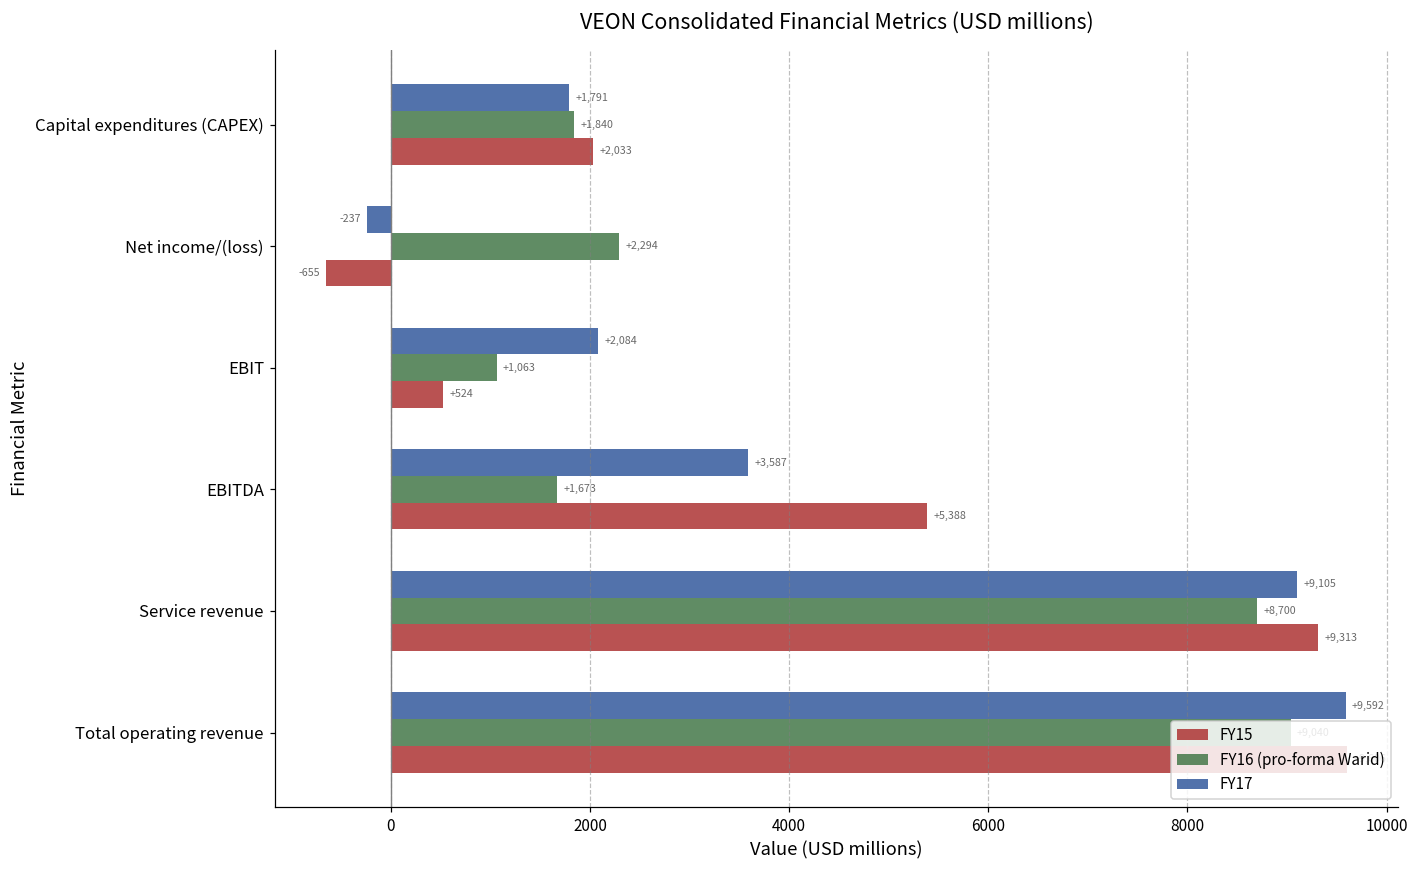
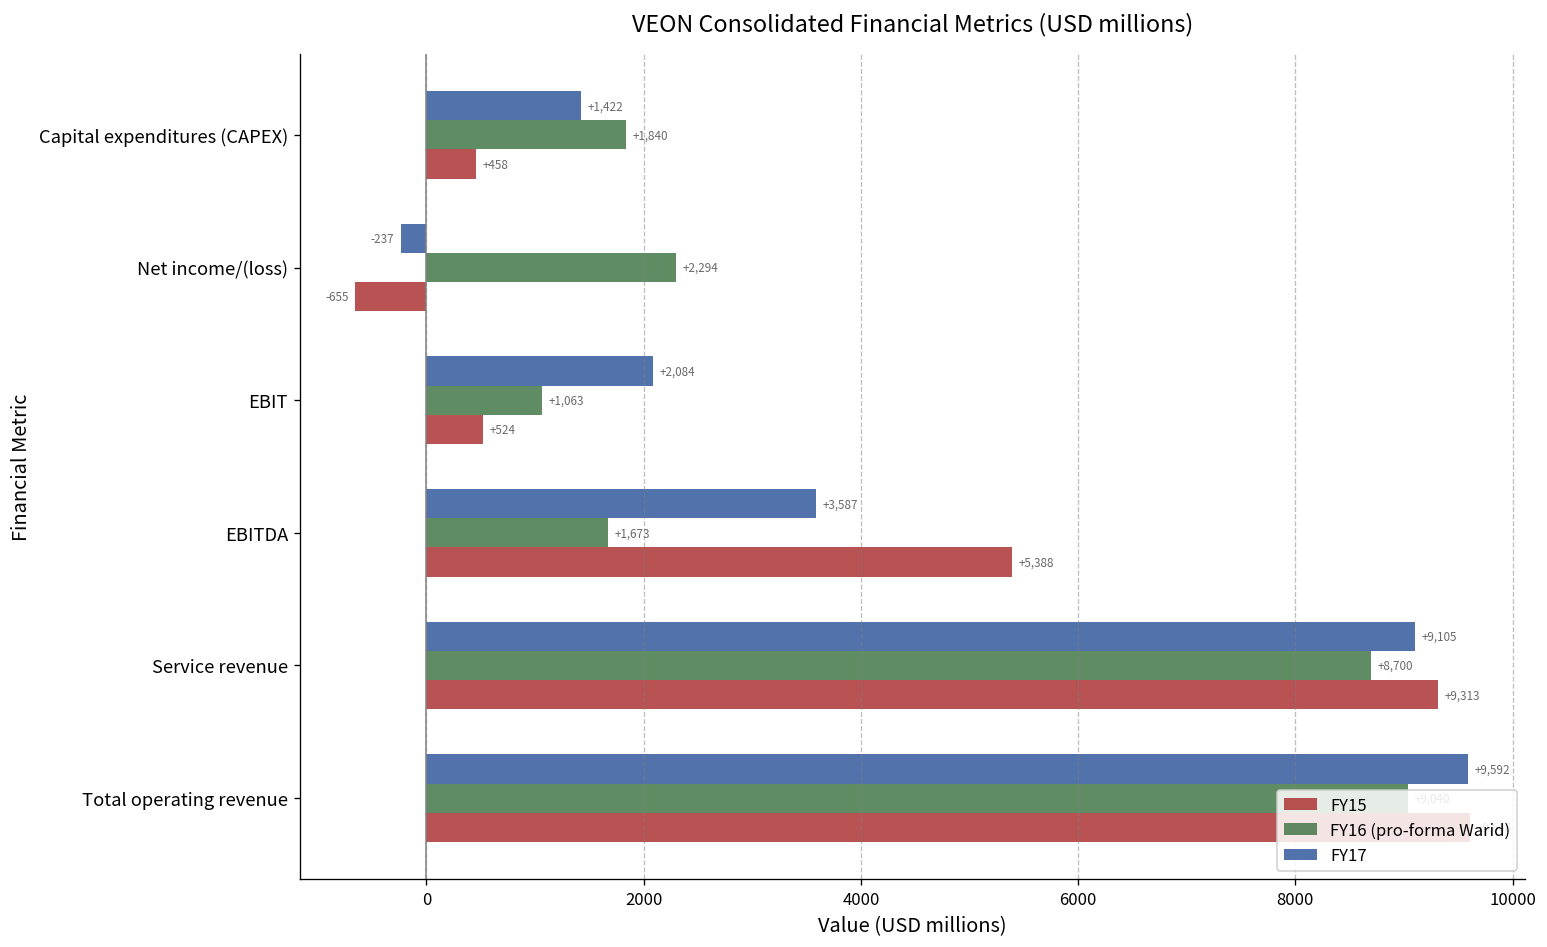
FY17, Capital expenditures (CAPEX): +1,791 -> +1,422
FY15, Capital expenditures (CAPEX): +2,033 -> +458
